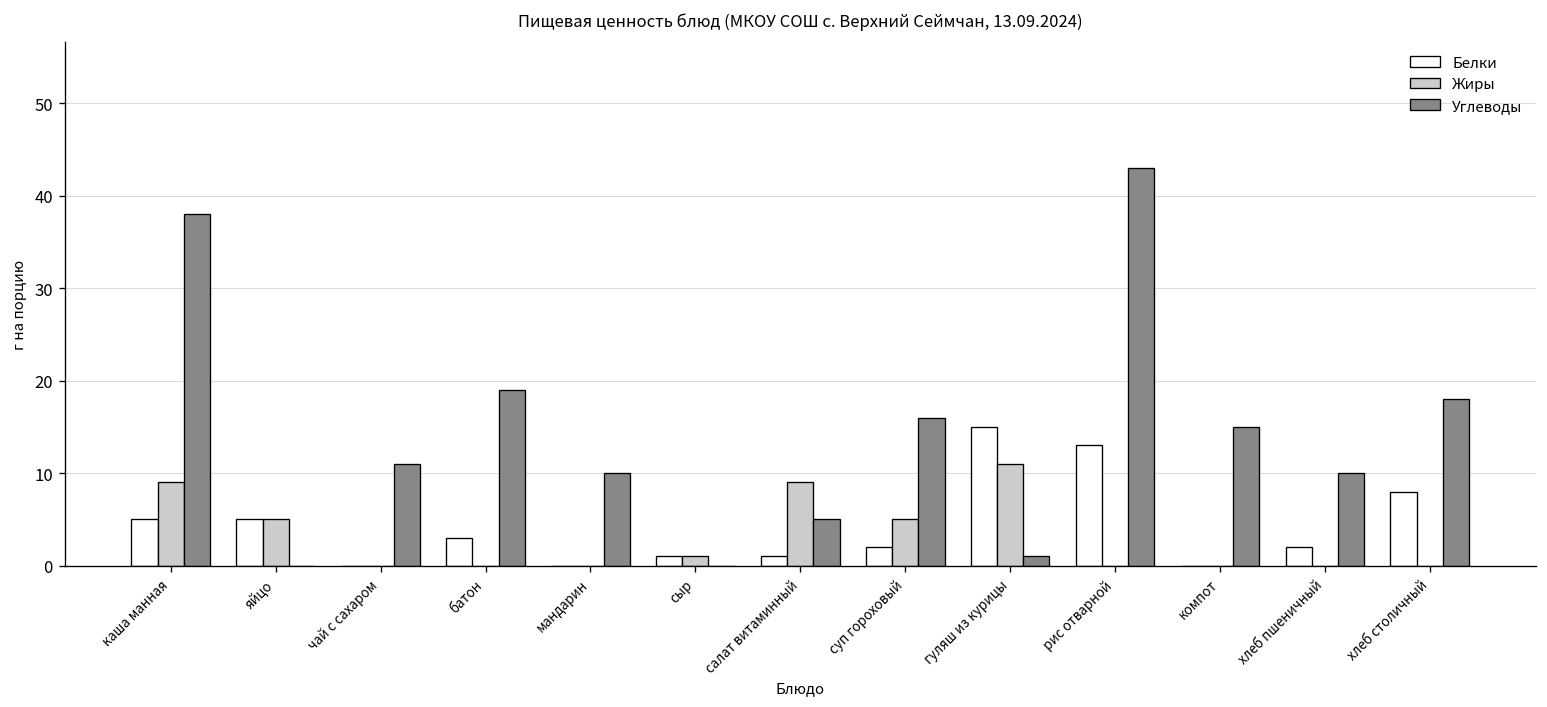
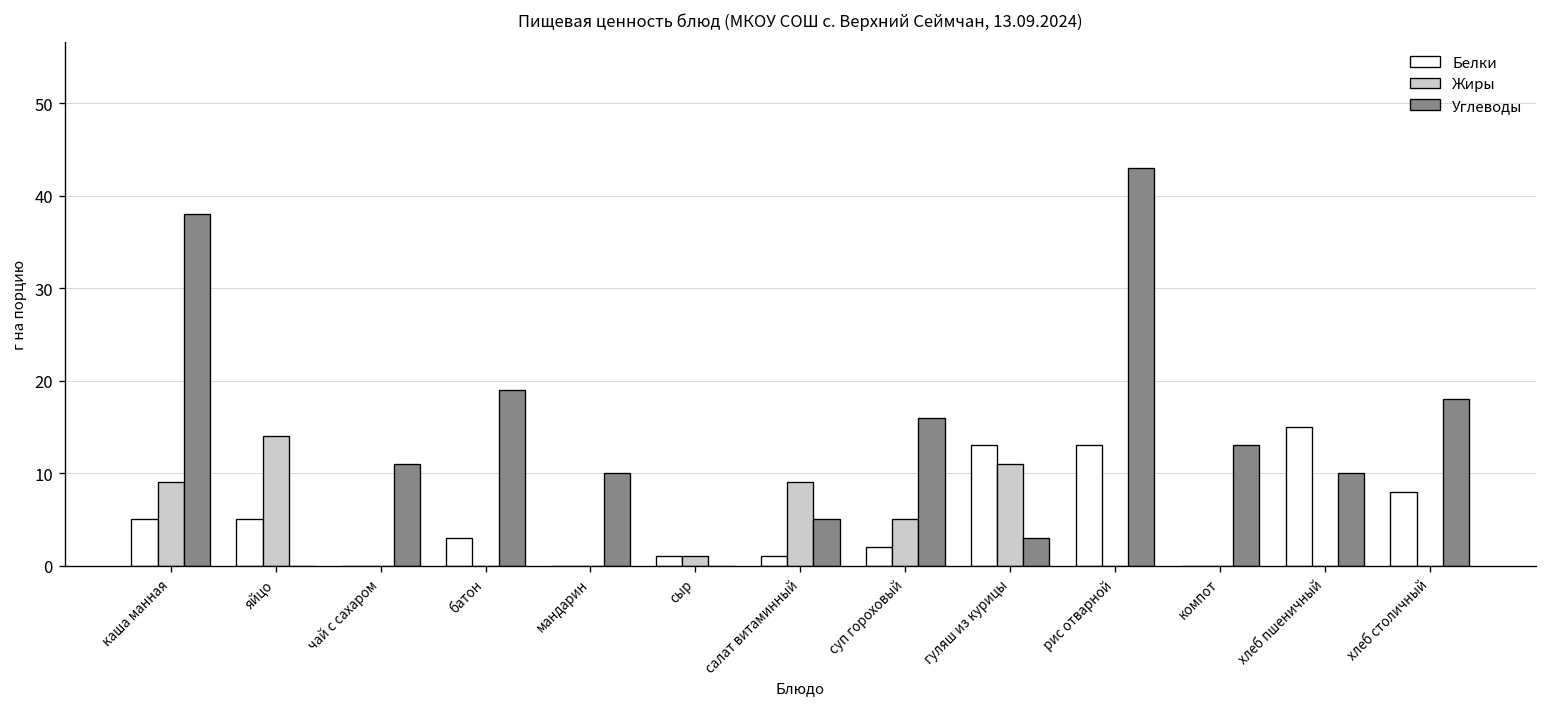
Жиры, яйцо: 5 -> 14
Белки, гуляш из курицы: 15 -> 13
Углеводы, гуляш из курицы: 1 -> 3
Углеводы, компот: 15 -> 13
Белки, хлеб пшеничный: 2 -> 15
